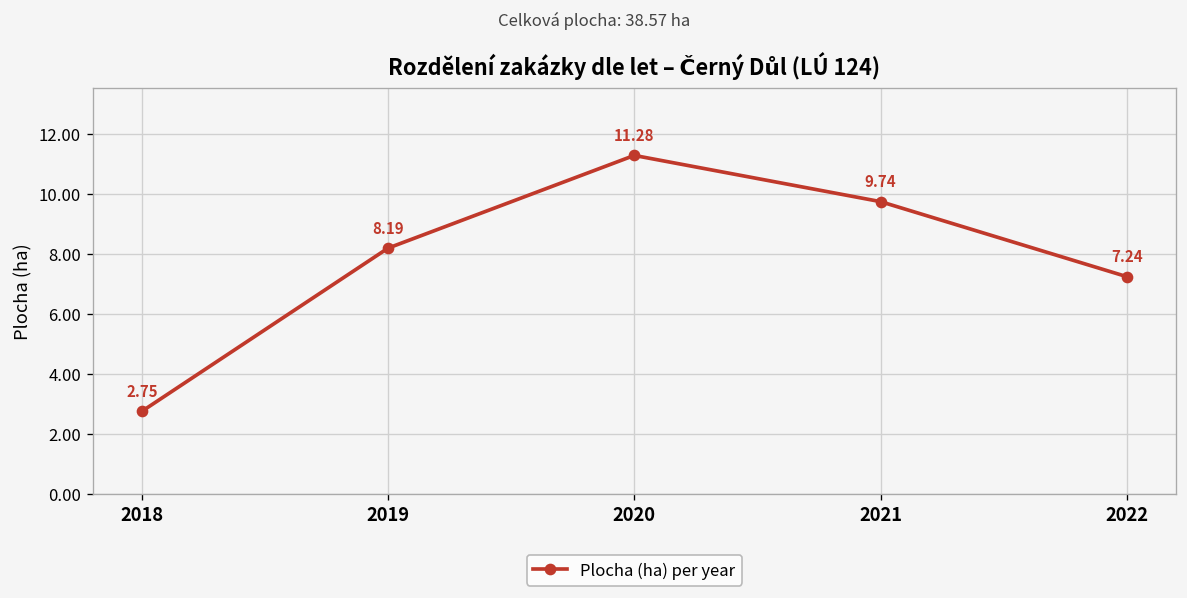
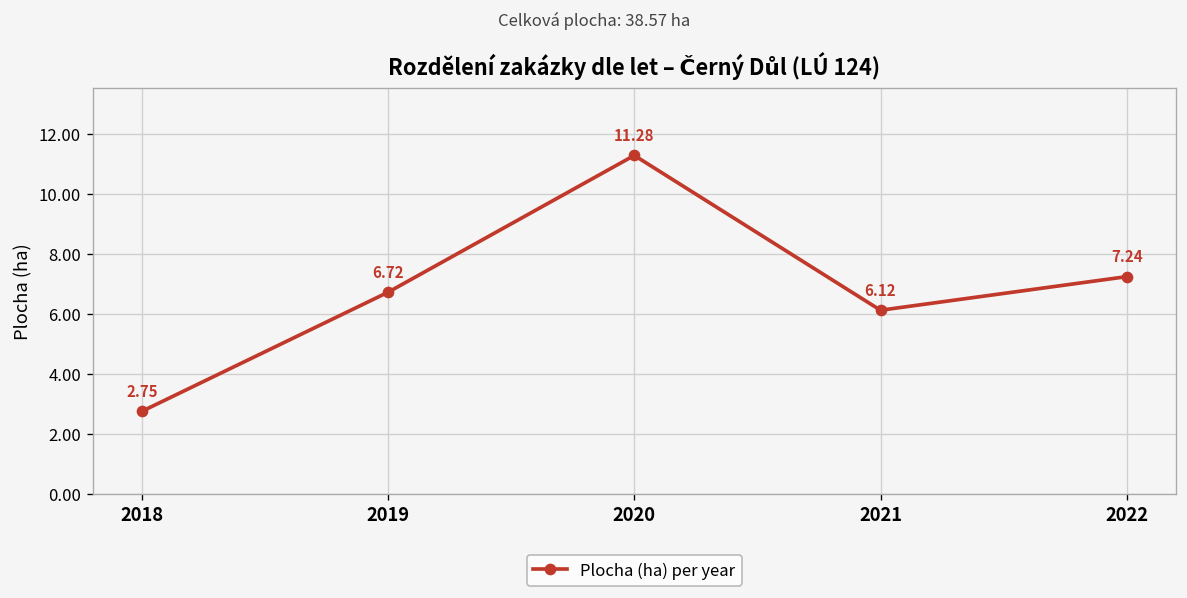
2019: 8.19 -> 6.72
2021: 9.74 -> 6.12
